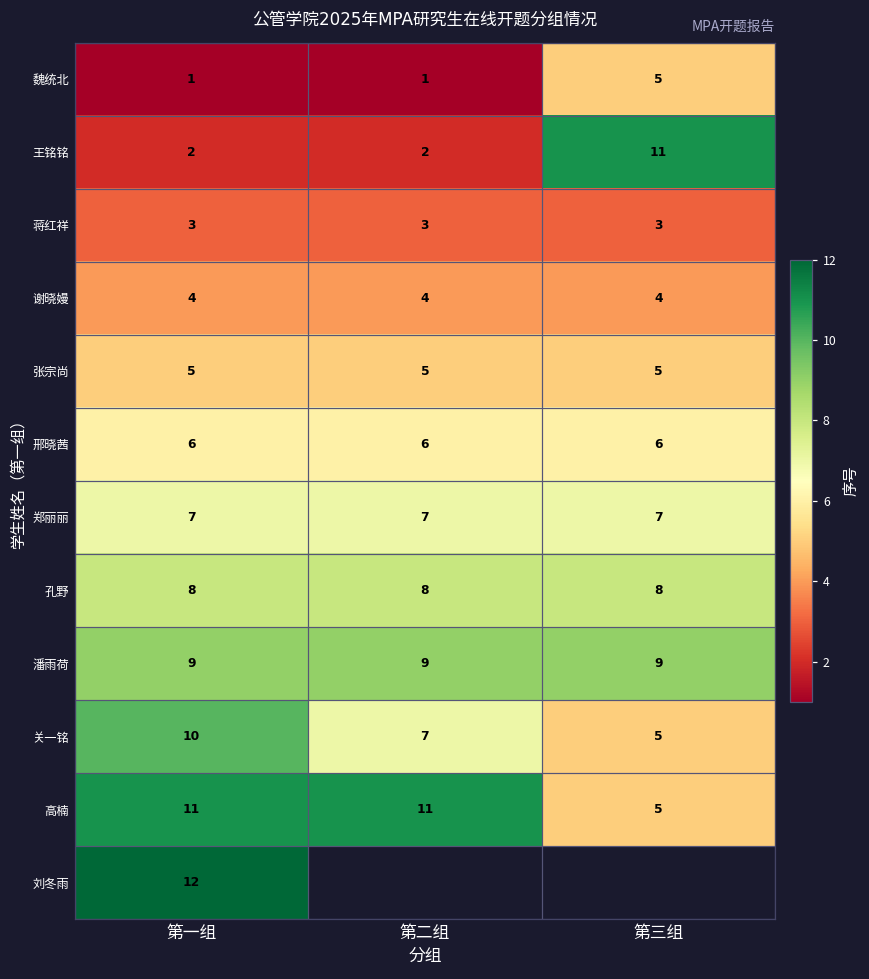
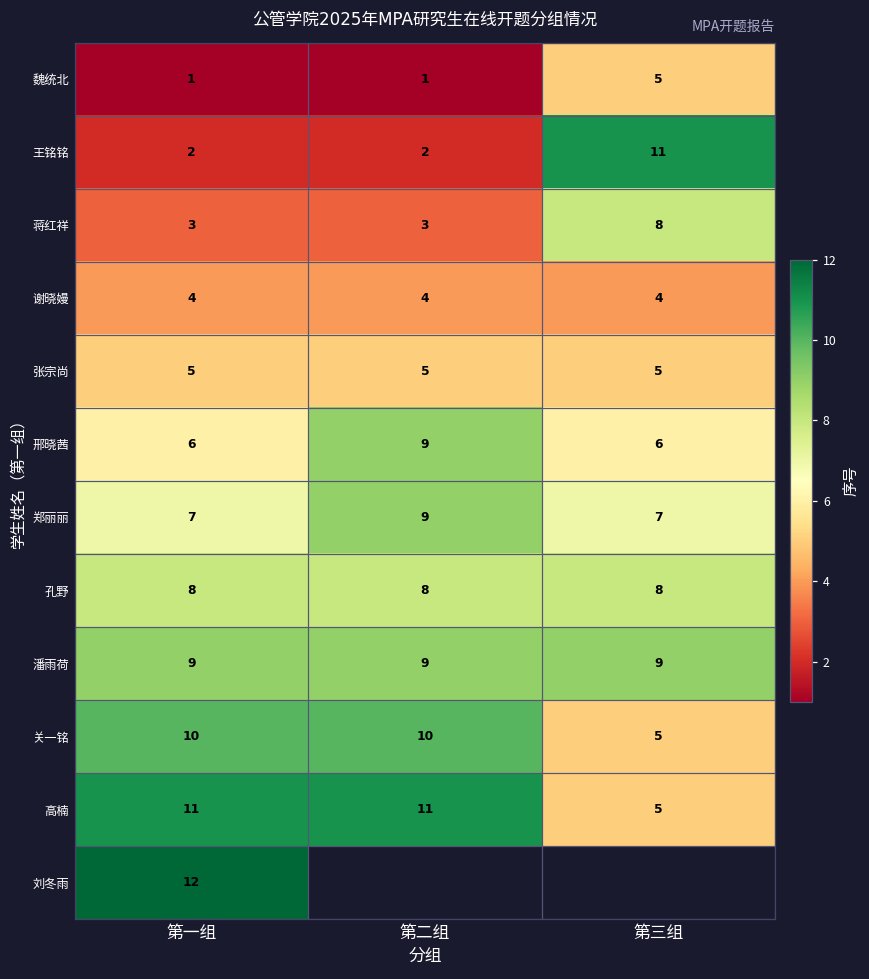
蒋红祥, 第三组: 3 -> 8
邢晓茜, 第二组: 6 -> 9
郑丽丽, 第二组: 7 -> 9
关一铭, 第二组: 7 -> 10
